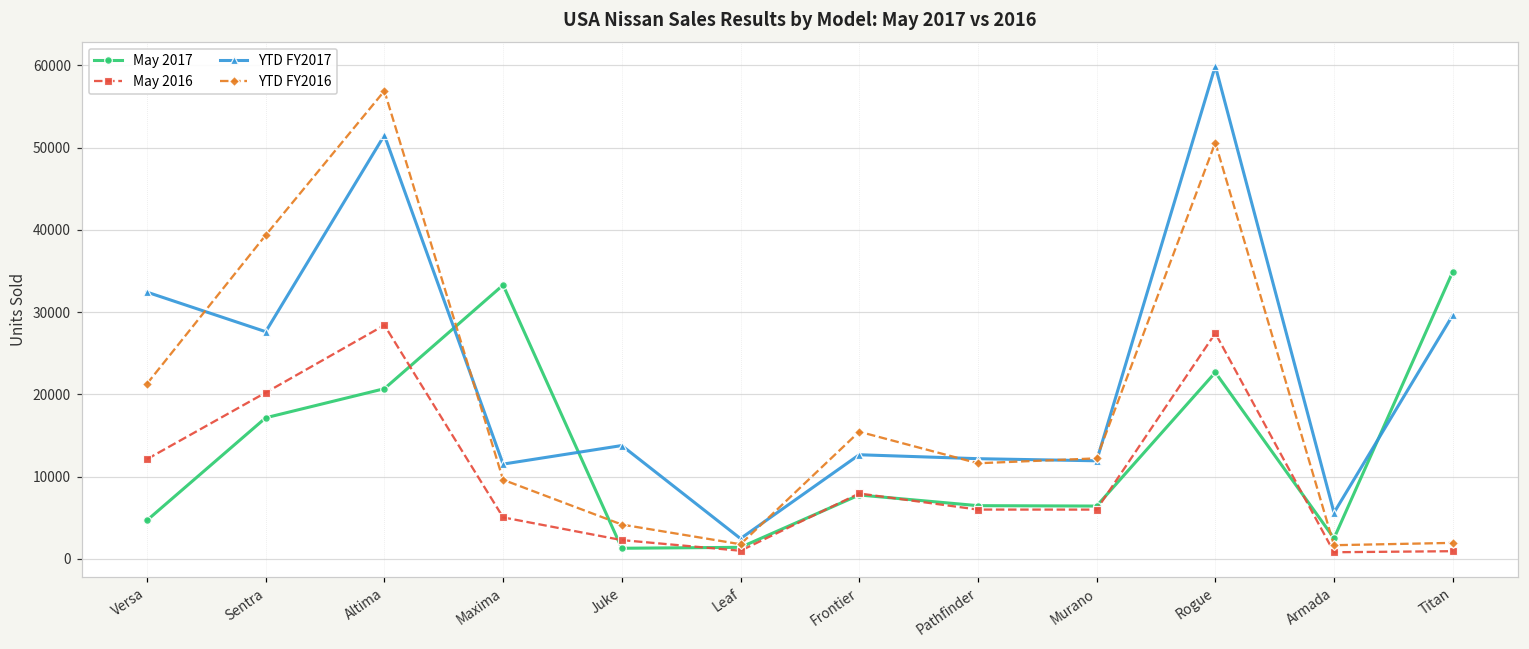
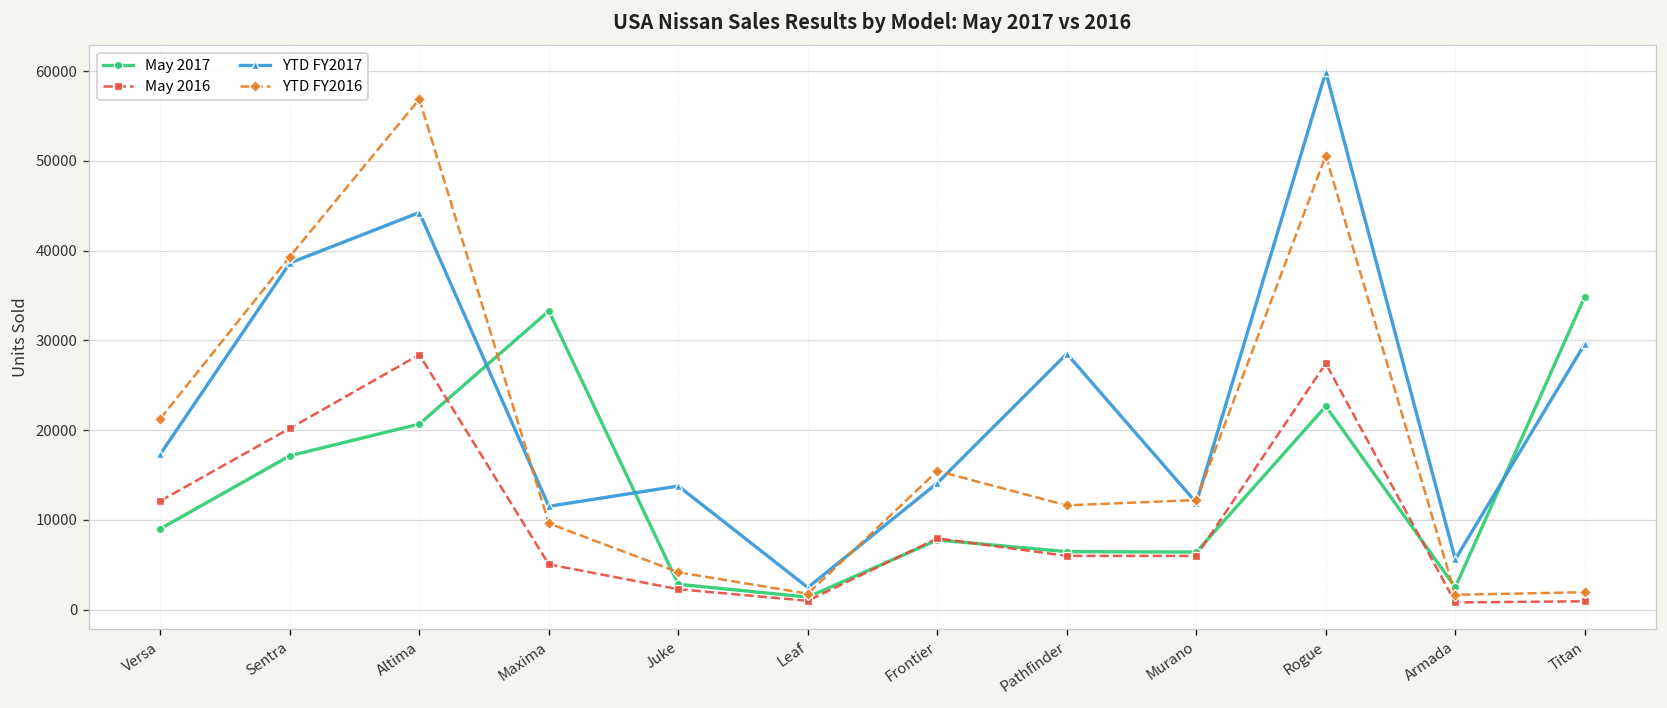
May 2017, Versa: 5000 -> 9000
YTD FY2017, Versa: 32000 -> 17000
YTD FY2017, Sentra: 28000 -> 39000
YTD FY2017, Altima: 52000 -> 44000
May 2017, Juke: 1000 -> 3000
YTD FY2017, Frontier: 13000 -> 14000
YTD FY2017, Pathfinder: 12000 -> 29000
